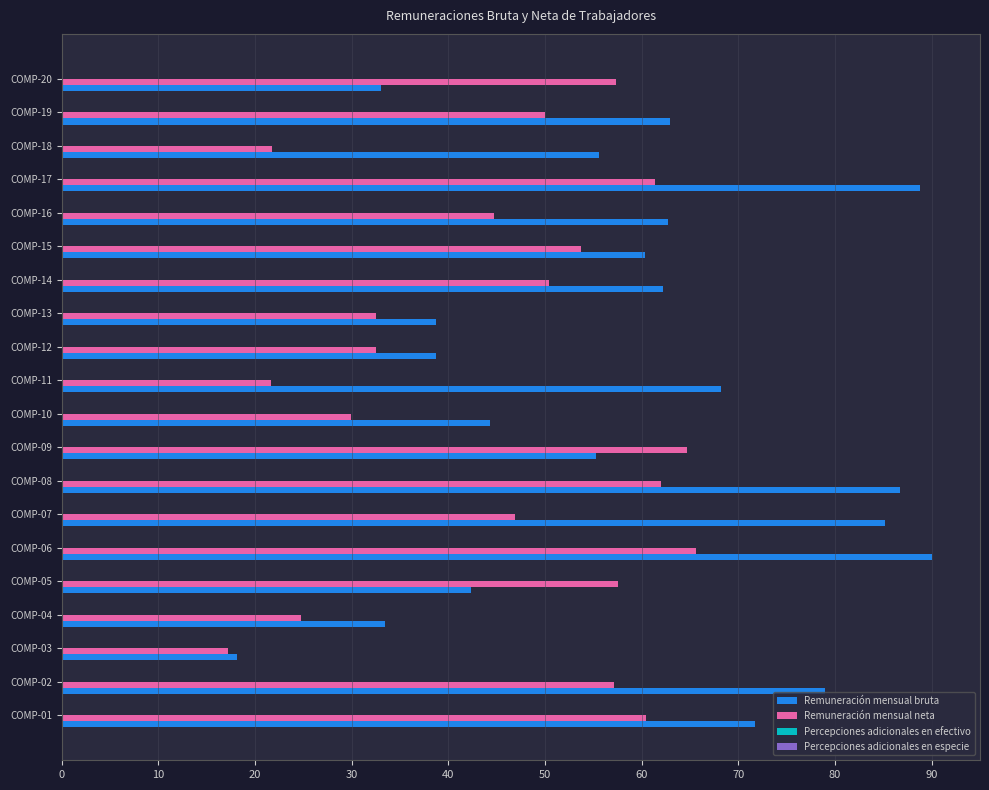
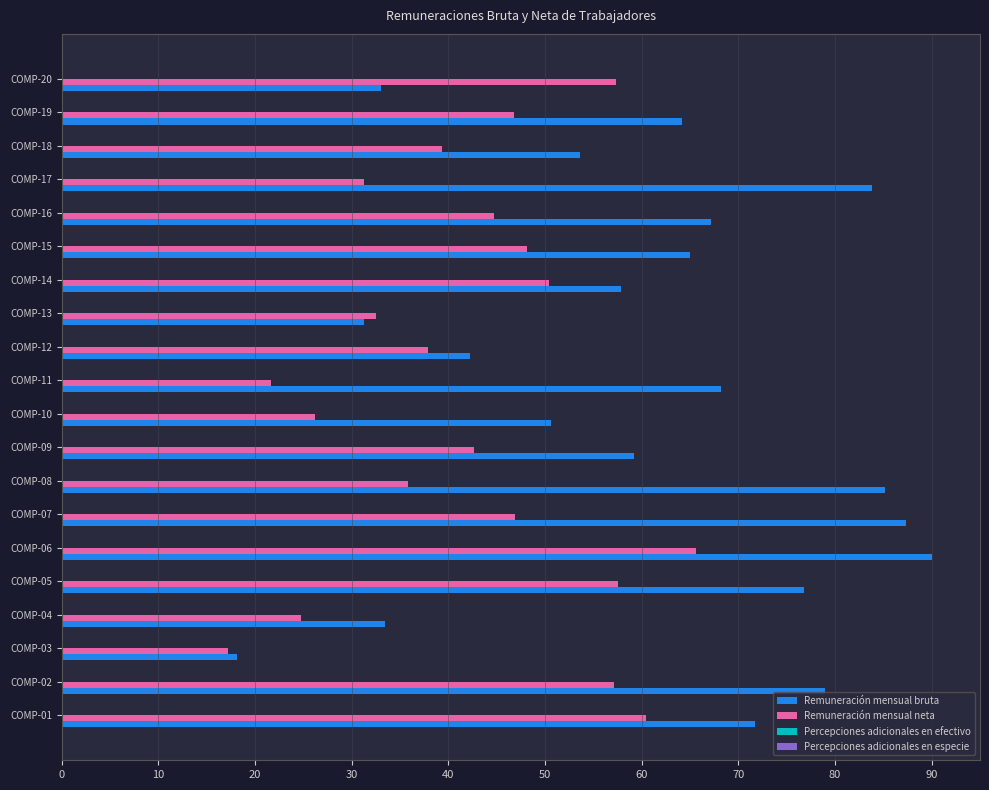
Remuneración mensual neta, COMP-19: 50 -> 47
Remuneración mensual bruta, COMP-19: 63 -> 64
Remuneración mensual neta, COMP-18: 22 -> 39
Remuneración mensual bruta, COMP-18: 56 -> 54
Remuneración mensual neta, COMP-17: 61 -> 31
Remuneración mensual bruta, COMP-17: 89 -> 84
Remuneración mensual bruta, COMP-16: 63 -> 67
Remuneración mensual neta, COMP-15: 54 -> 48
Remuneración mensual bruta, COMP-15: 60 -> 65
Remuneración mensual bruta, COMP-14: 62 -> 58
Remuneración mensual bruta, COMP-13: 39 -> 31
Remuneración mensual neta, COMP-12: 32 -> 38
Remuneración mensual bruta, COMP-12: 39 -> 42
Remuneración mensual neta, COMP-10: 30 -> 26
Remuneración mensual bruta, COMP-10: 44 -> 51
Remuneración mensual neta, COMP-09: 65 -> 43
Remuneración mensual bruta, COMP-09: 55 -> 59
Remuneración mensual neta, COMP-08: 62 -> 36
Remuneración mensual bruta, COMP-08: 87 -> 85
Remuneración mensual bruta, COMP-07: 85 -> 87
Remuneración mensual bruta, COMP-05: 42 -> 77
